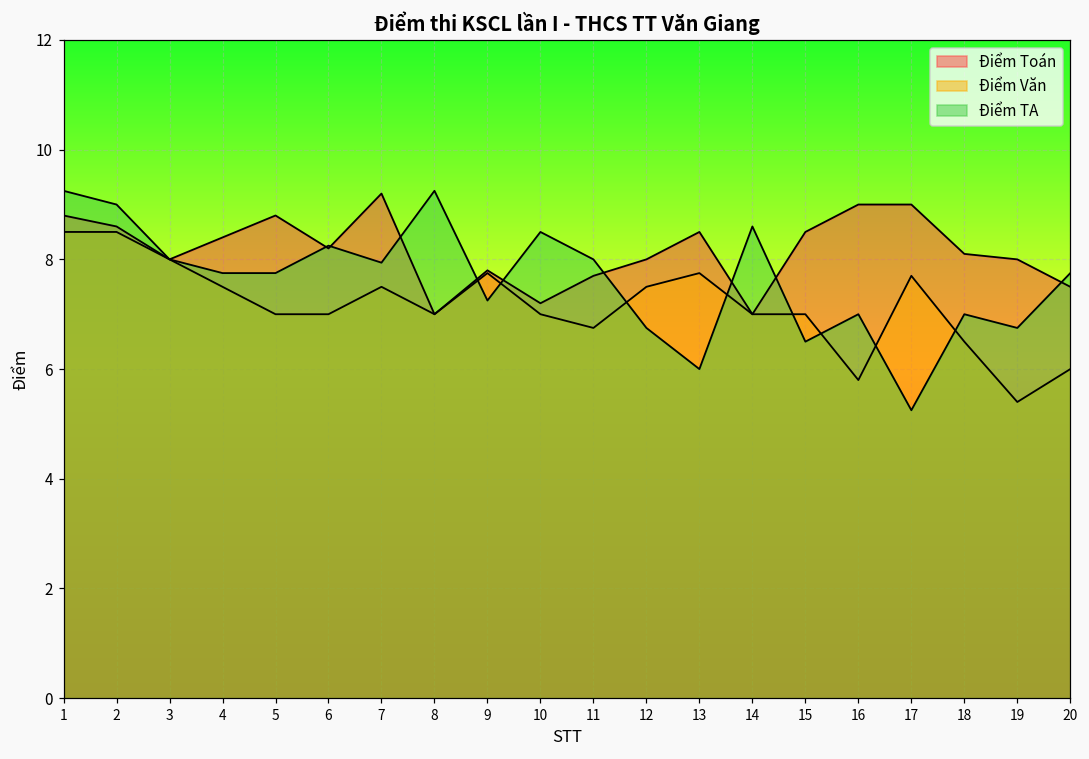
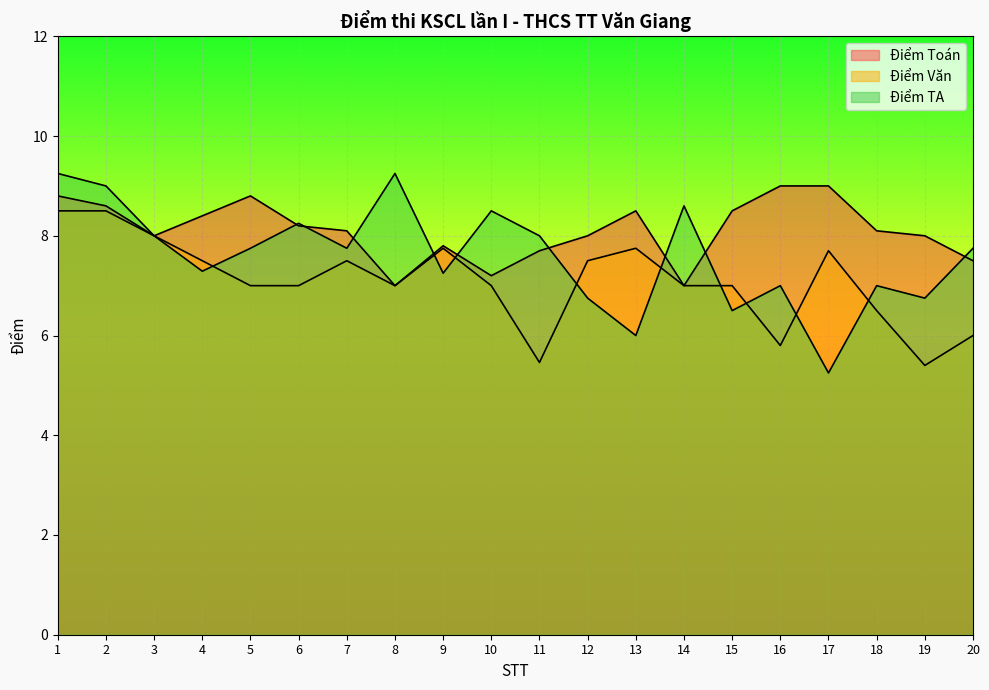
Điểm TA, 4: 7.8 -> 7.3
Điểm Toán, 7: 9.2 -> 8.1
Điểm TA, 7: 7.9 -> 7.8
Điểm Văn, 11: 6.8 -> 5.5
